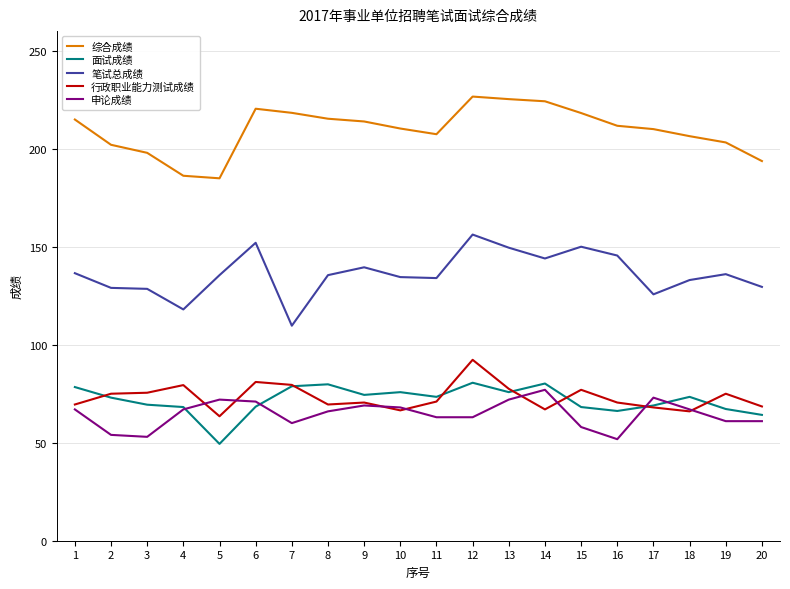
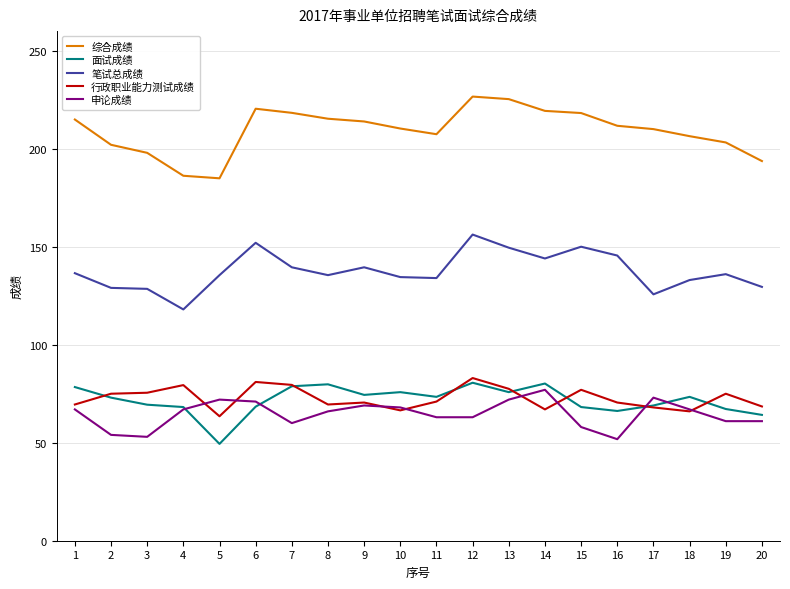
笔试总成绩, 7: 110 -> 140
行政职业能力测试成绩, 12: 92 -> 83
综合成绩, 14: 224 -> 219
